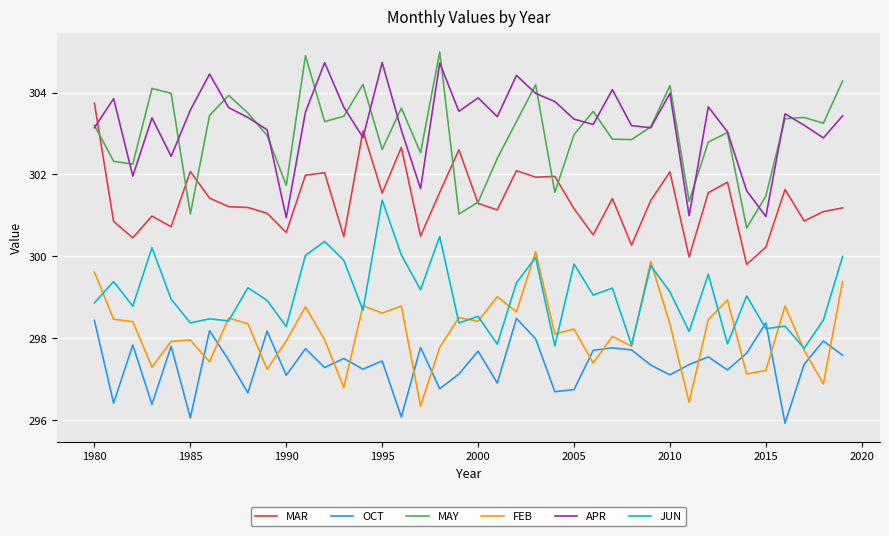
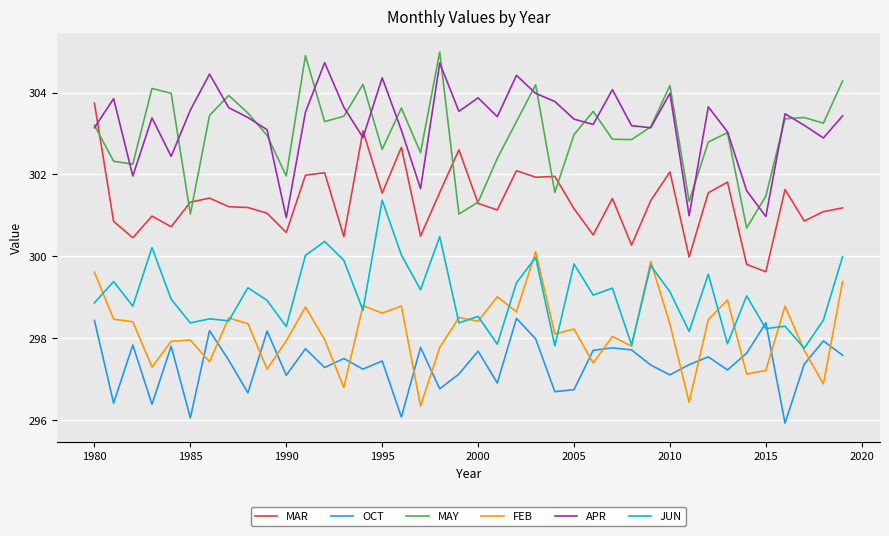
MAR, 1985: 302.1 -> 301.3
MAY, 1990: 301.7 -> 302.0
APR, 1995: 304.7 -> 304.4
MAR, 2015: 300.2 -> 299.6
